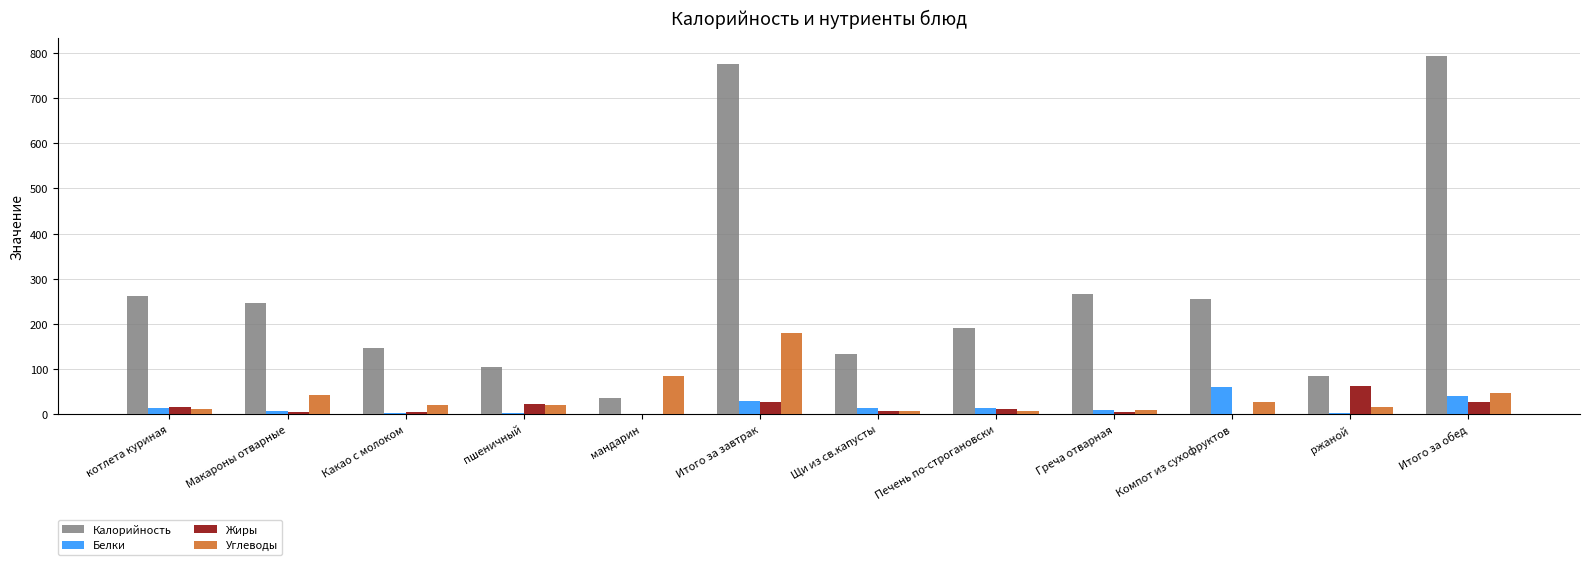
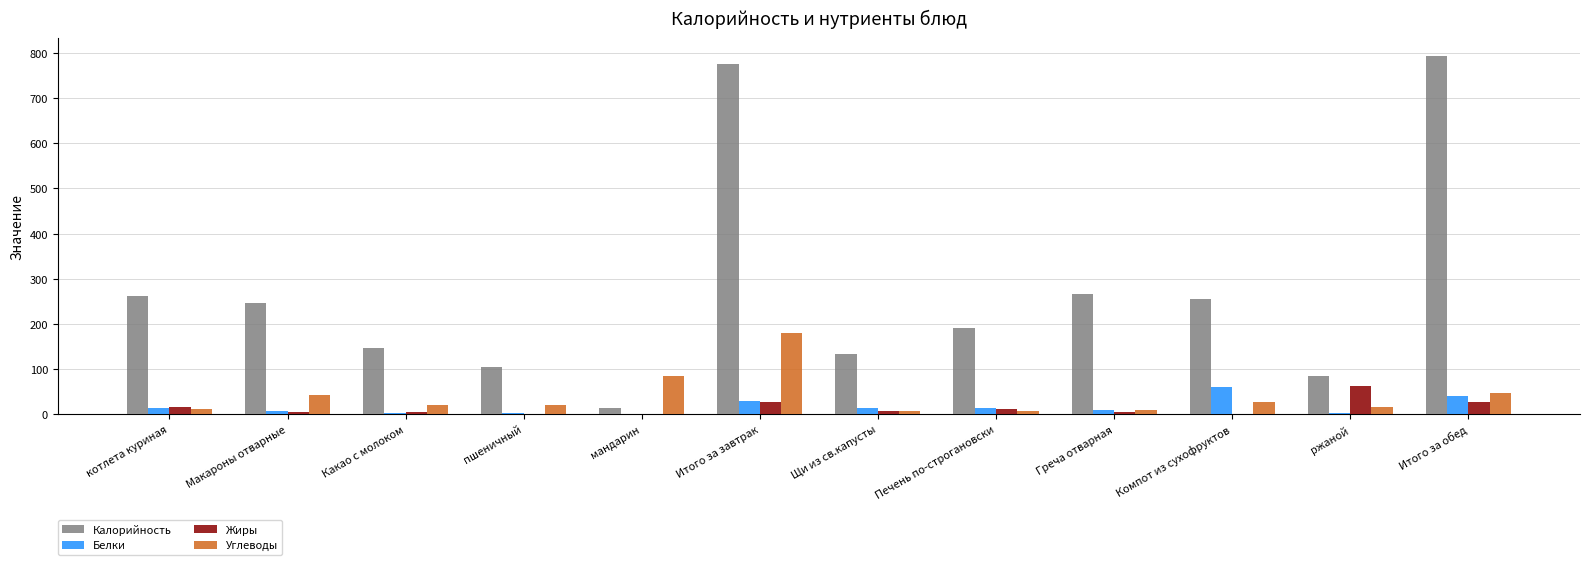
Жиры, пшеничный: 20 -> 0
Калорийность, мандарин: 40 -> 10
